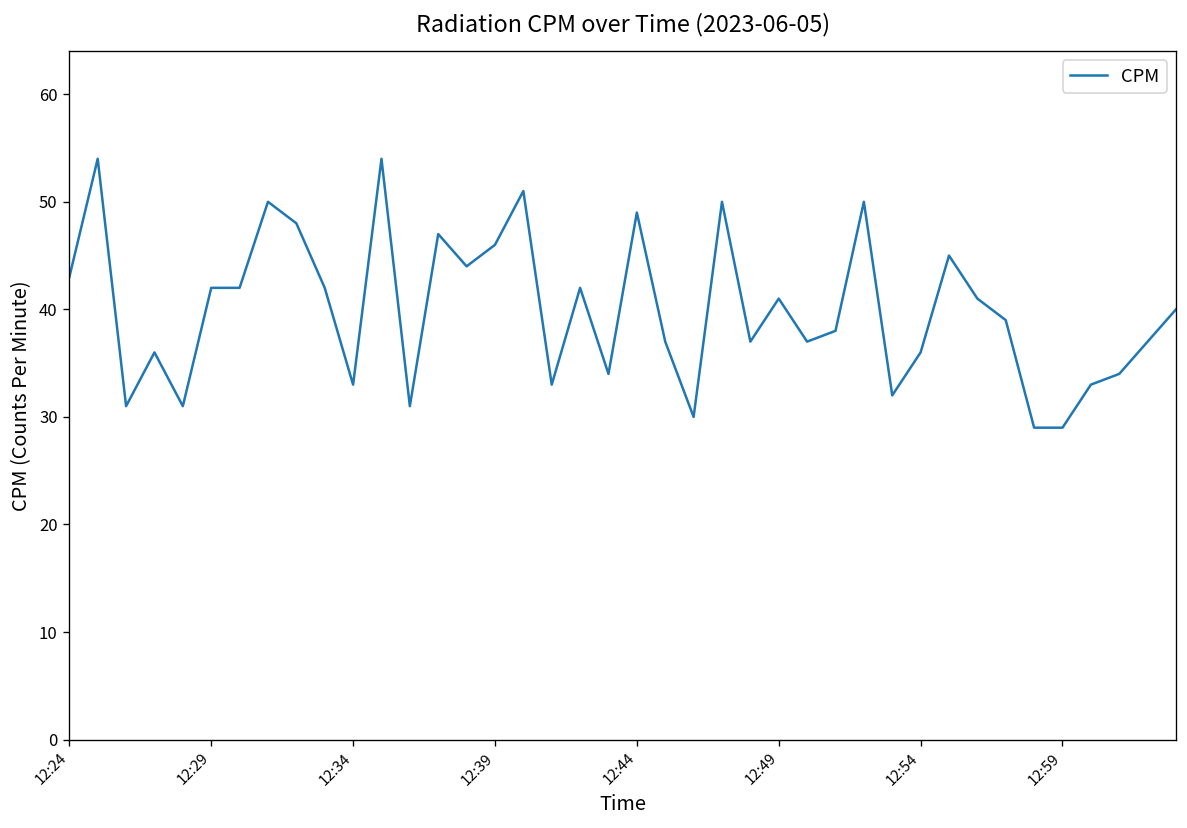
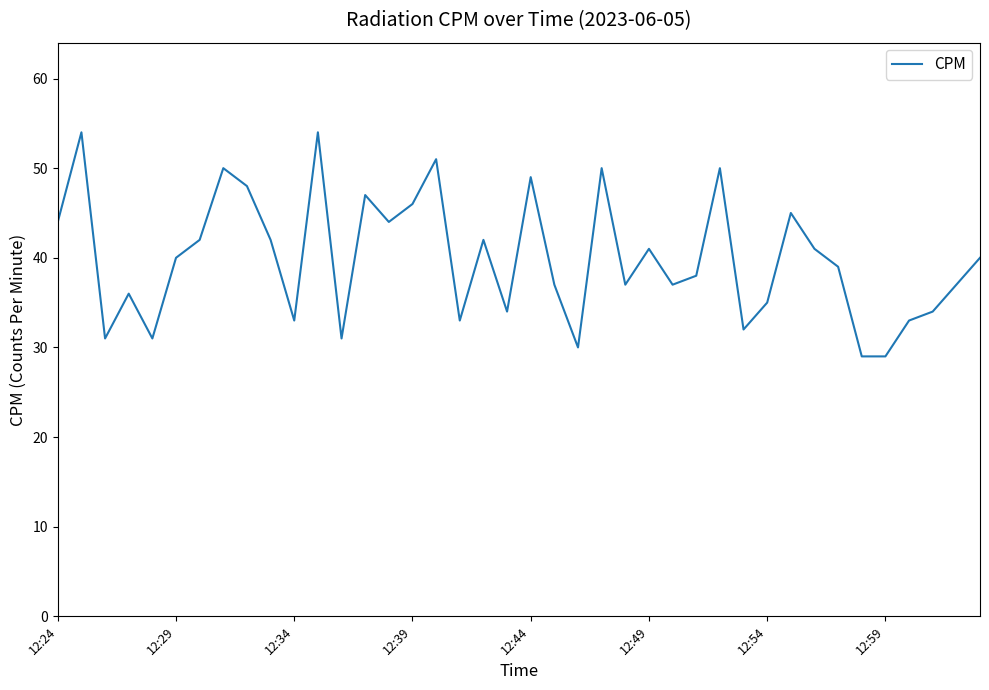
12:24: 43 -> 44
12:29: 42 -> 40
12:54: 36 -> 35
